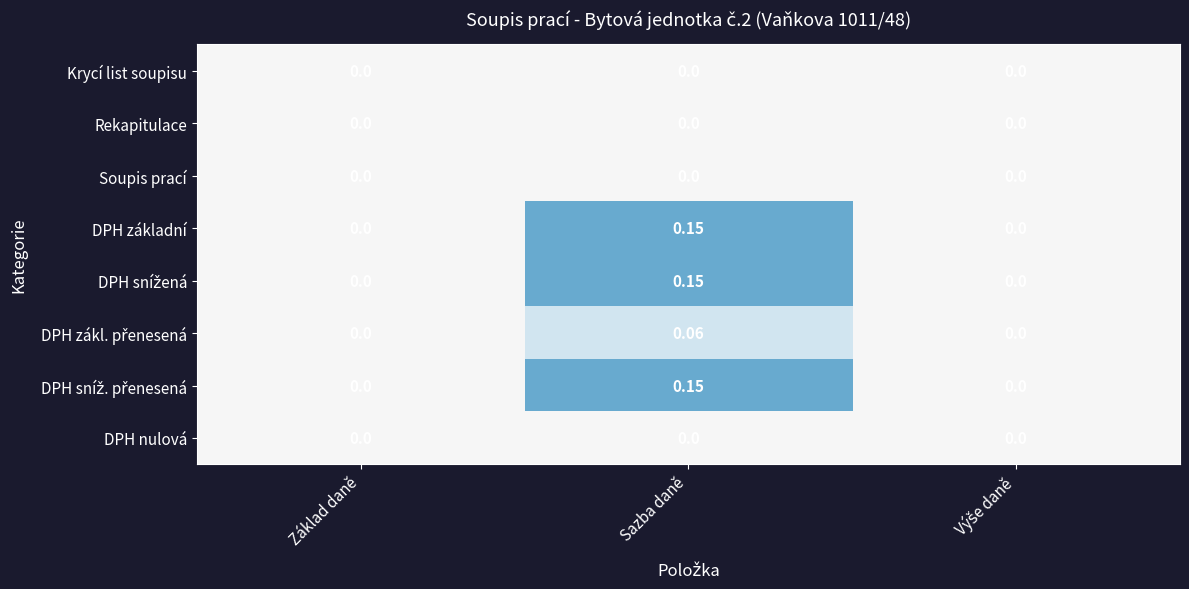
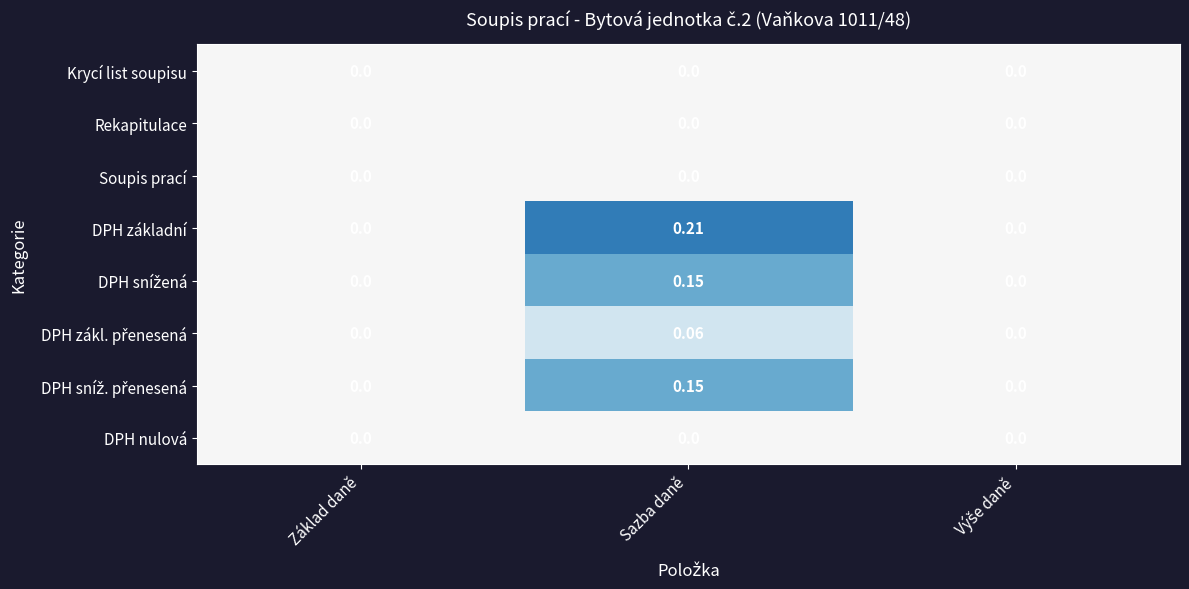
DPH základní, Sazba daně: 0.15 -> 0.21
